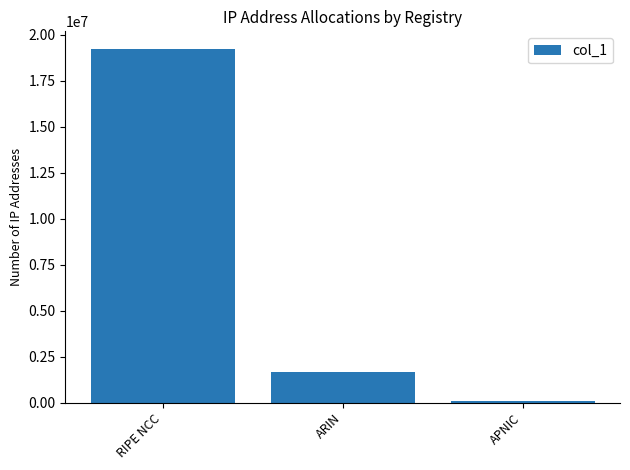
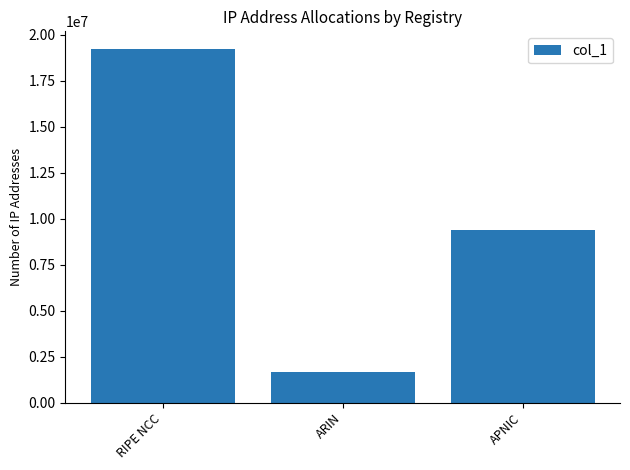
APNIC: 100000 -> 9400000
